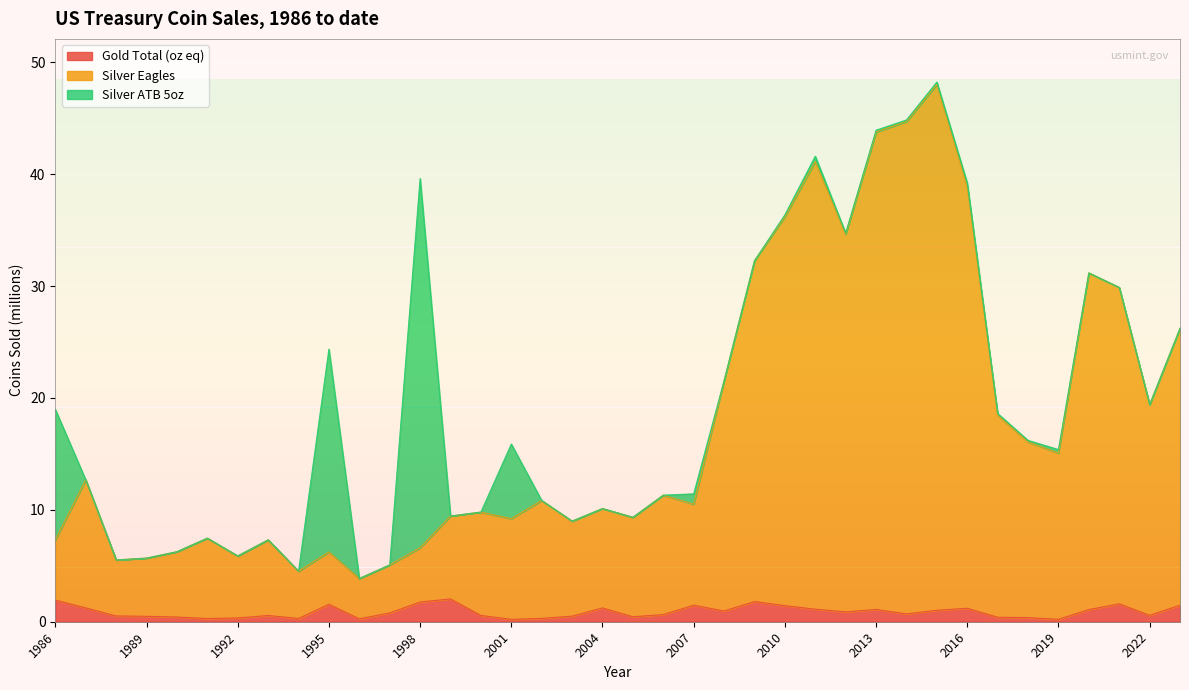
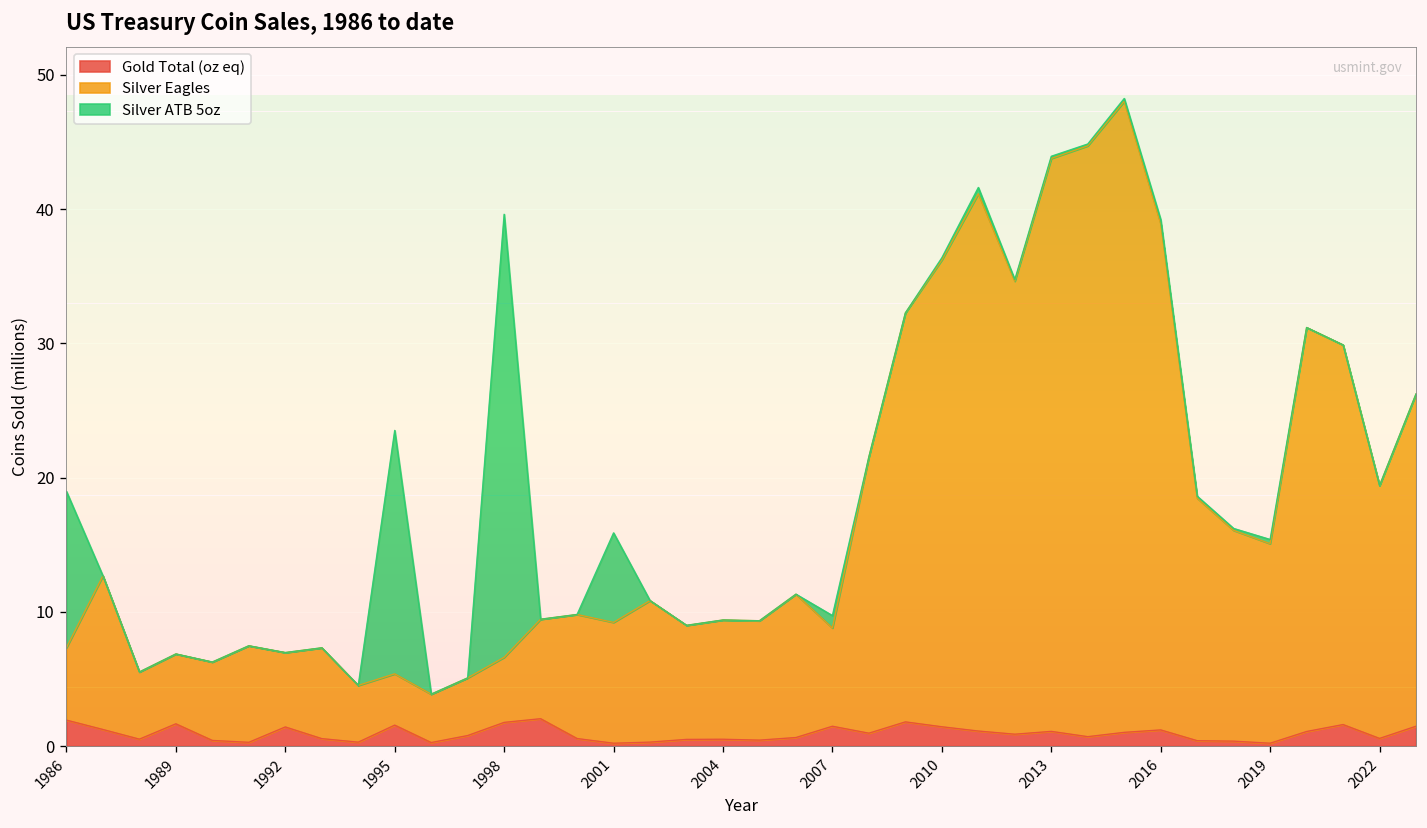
Gold Total (oz eq), 1989: 0.5 -> 1.7
Gold Total (oz eq), 1992: 0.3 -> 1.4
Silver Eagles, 1995: 4.7 -> 3.8
Gold Total (oz eq), 2004: 1.2 -> 0.5
Silver Eagles, 2007: 9.0 -> 7.3
